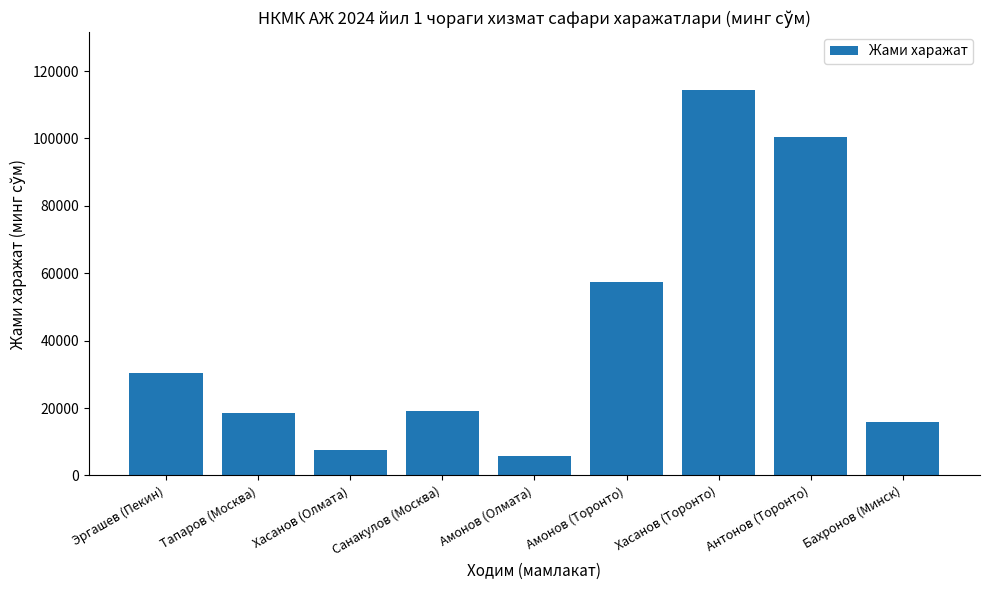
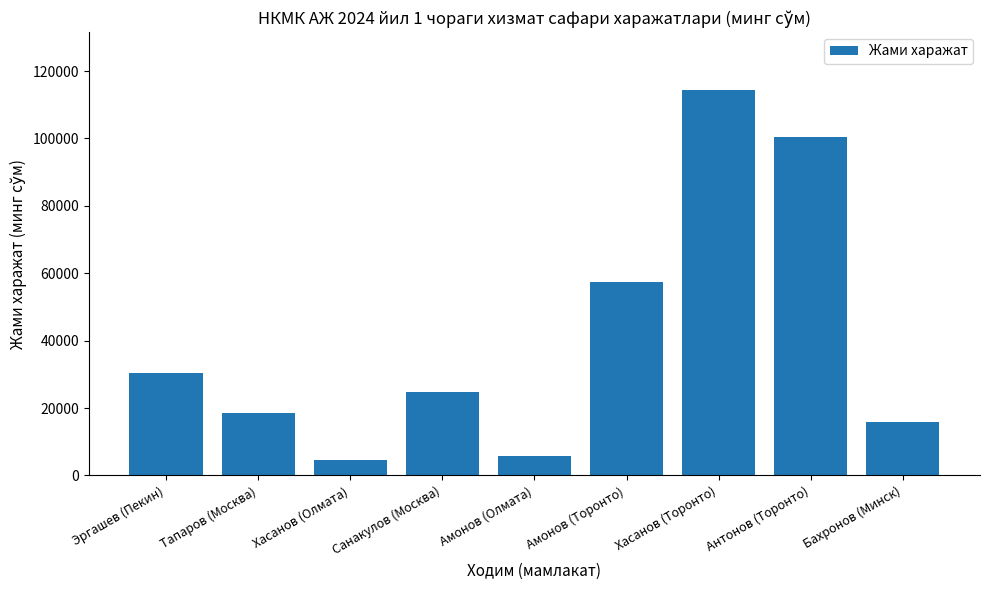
Хасанов (Олмата): 7000 -> 4000
Санакулов (Москва): 19000 -> 25000
